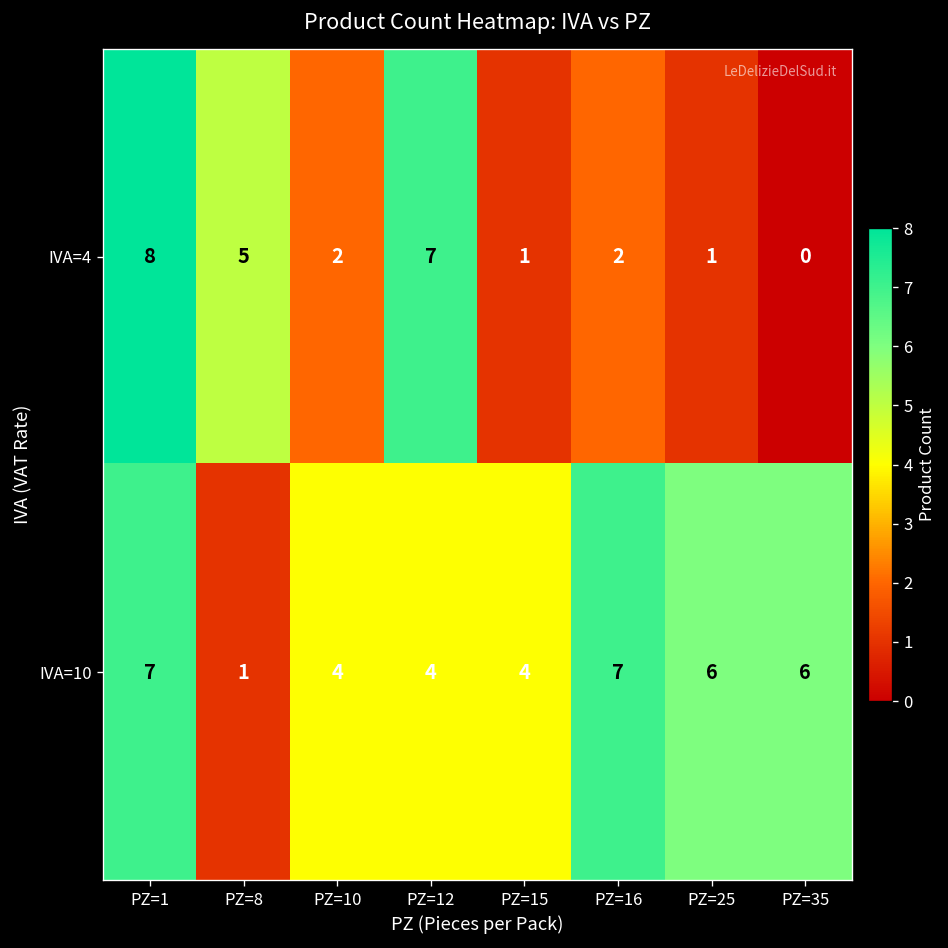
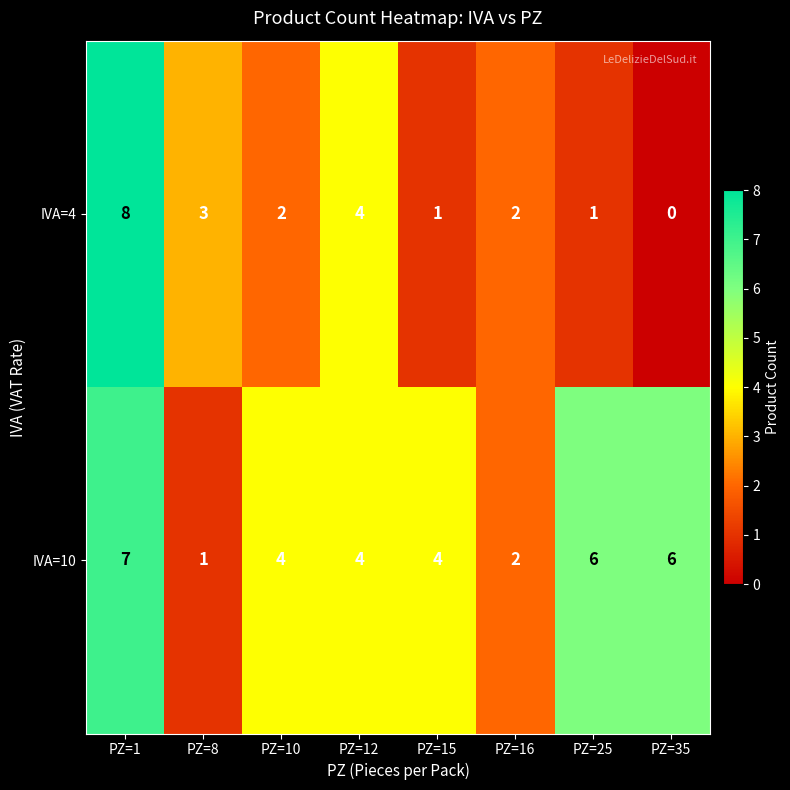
IVA=4, PZ=8: 5 -> 3
IVA=4, PZ=12: 7 -> 4
IVA=10, PZ=16: 7 -> 2
